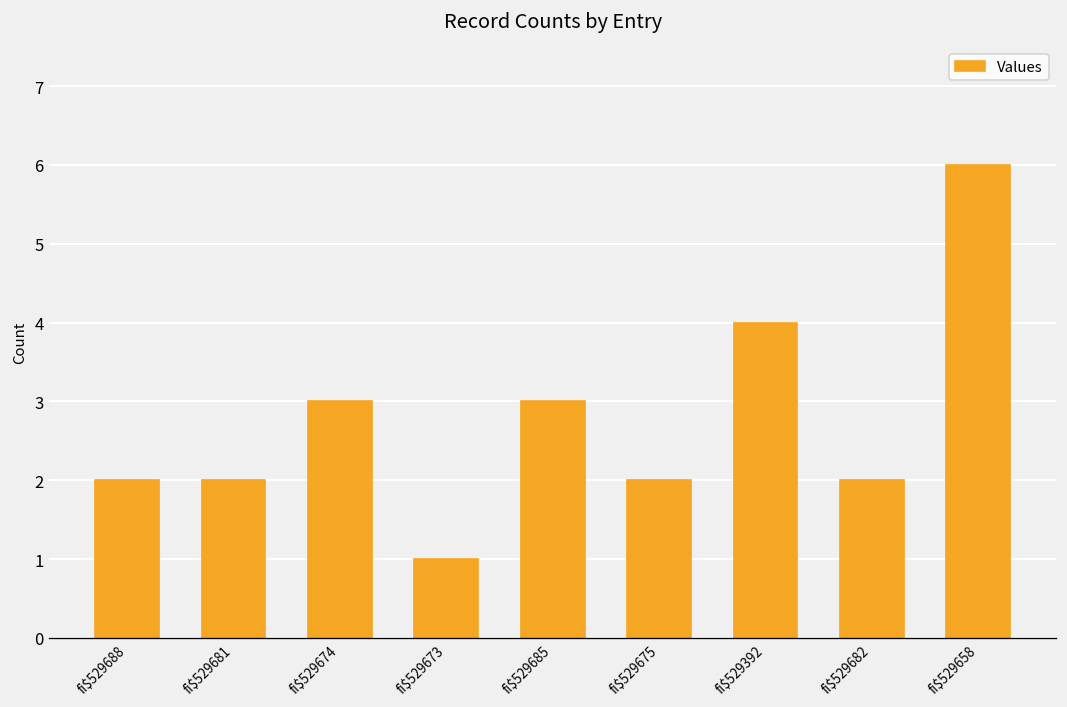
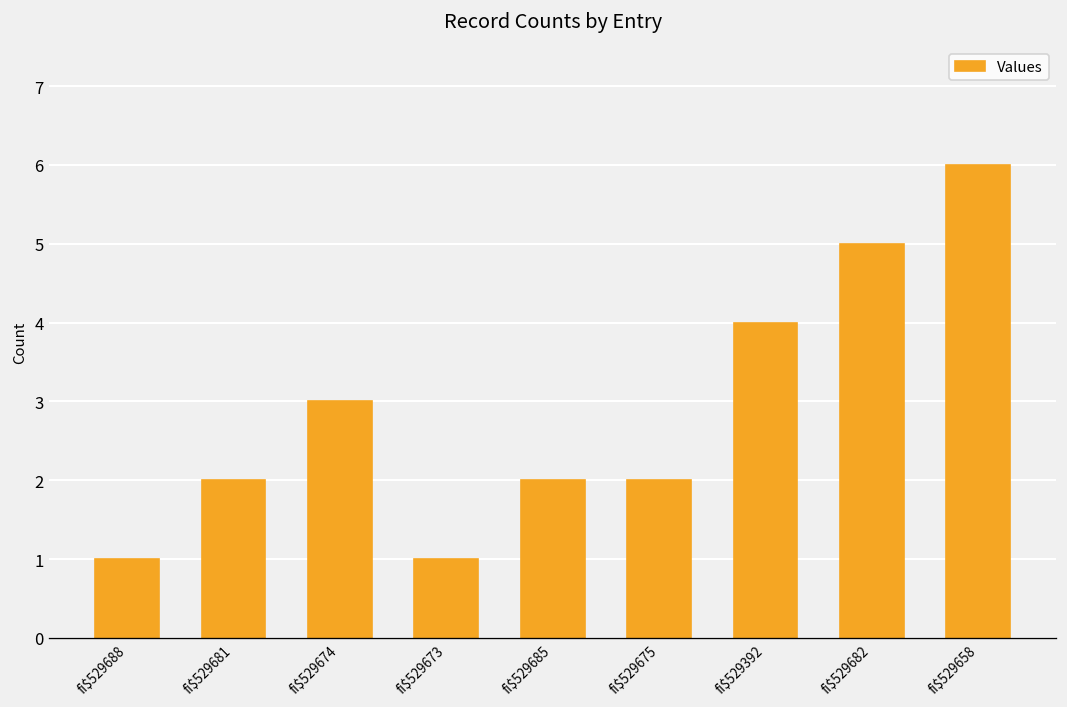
fi$529688: 2 -> 1
fi$529685: 3 -> 2
fi$529682: 2 -> 5
